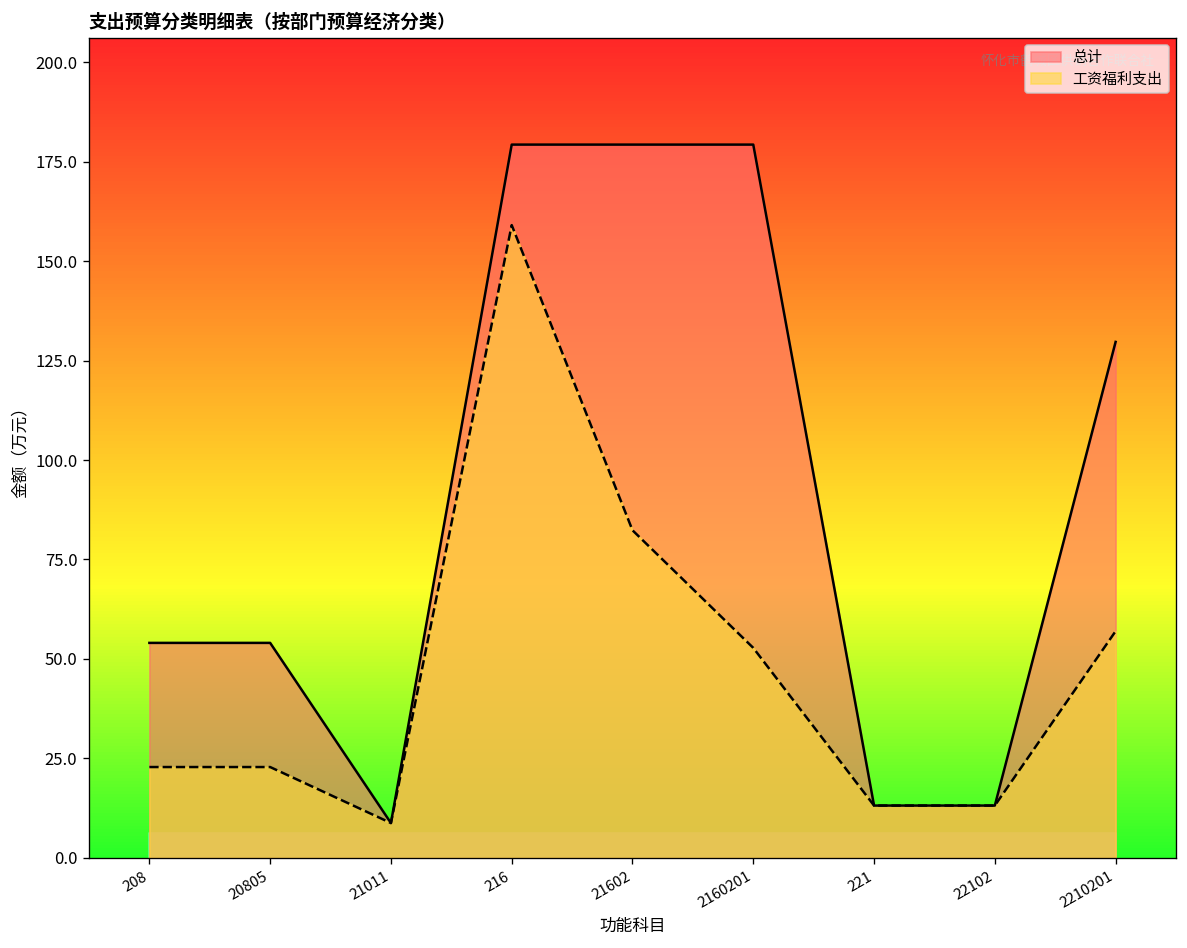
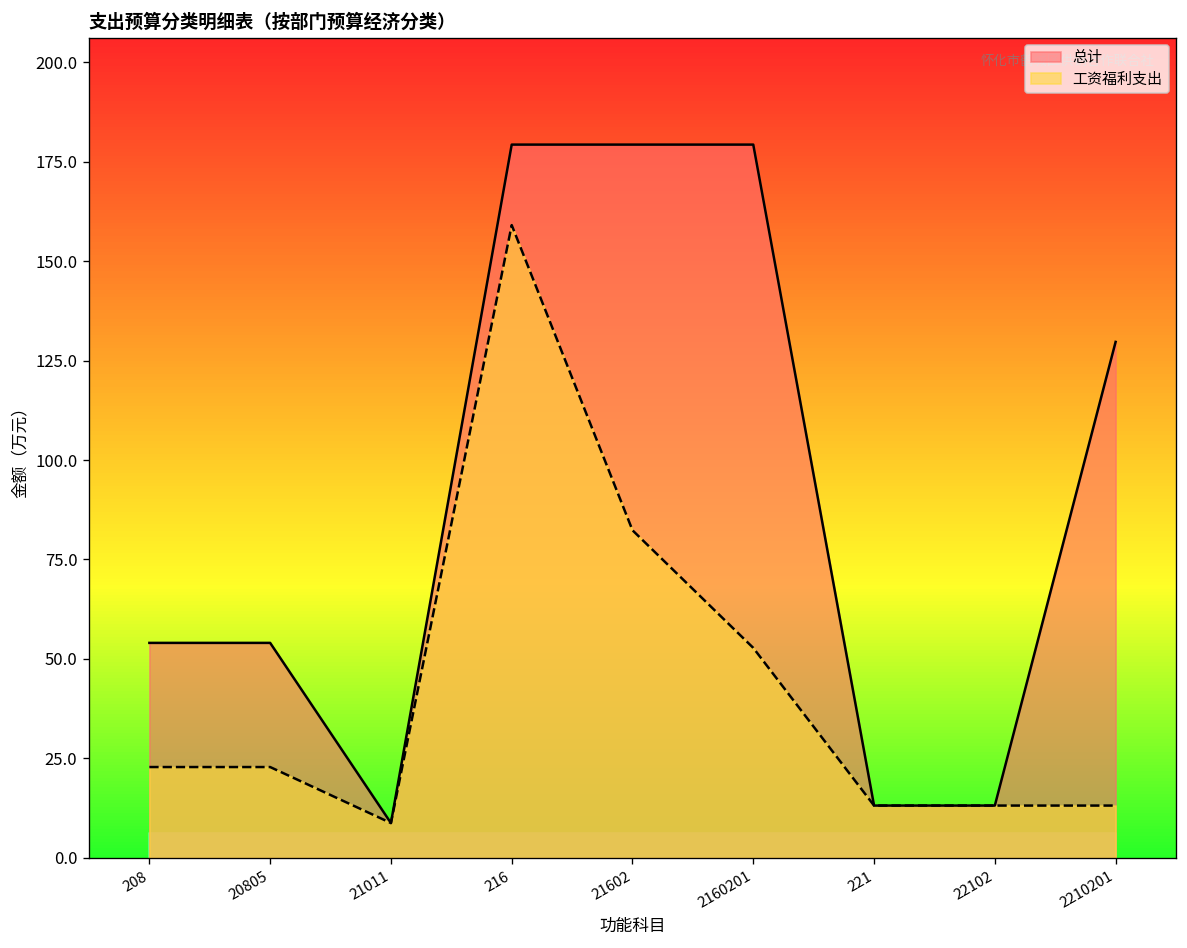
工资福利支出, 2210201: 57 -> 13
